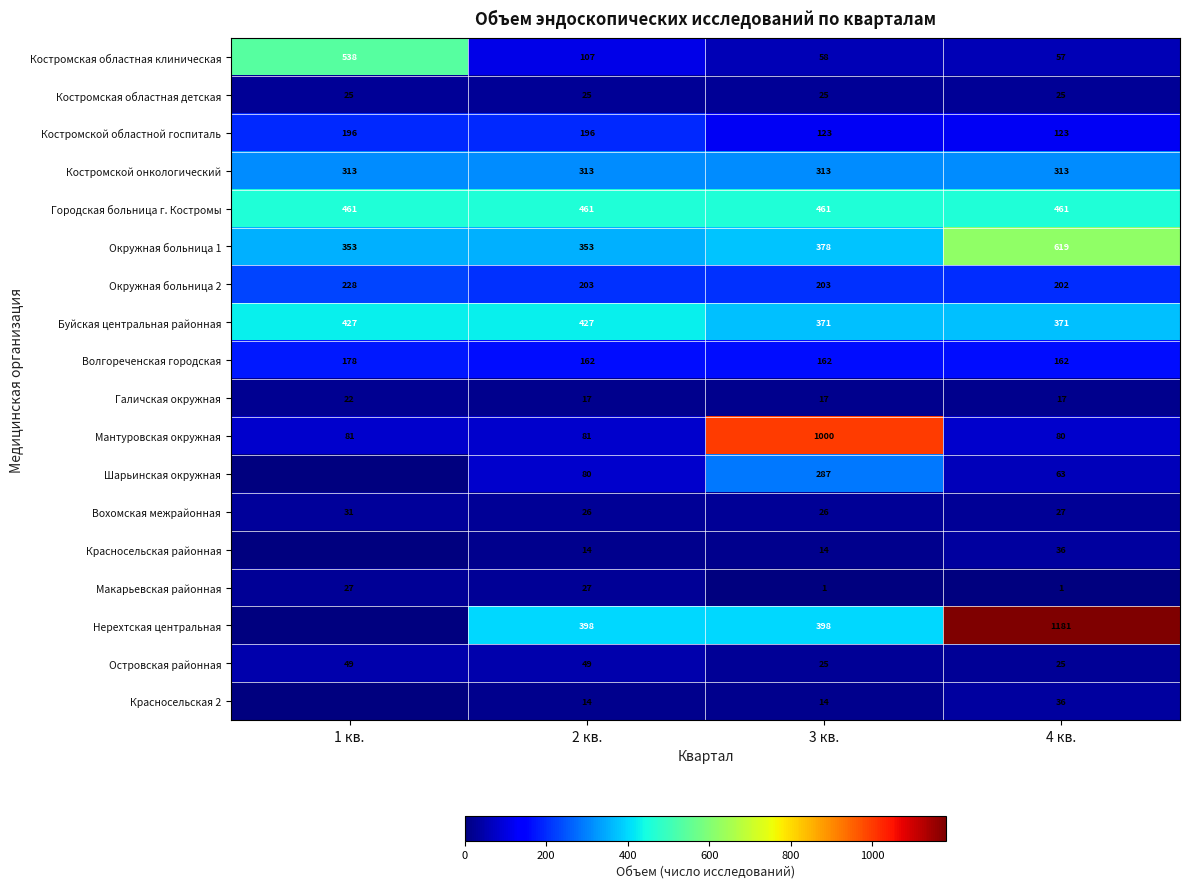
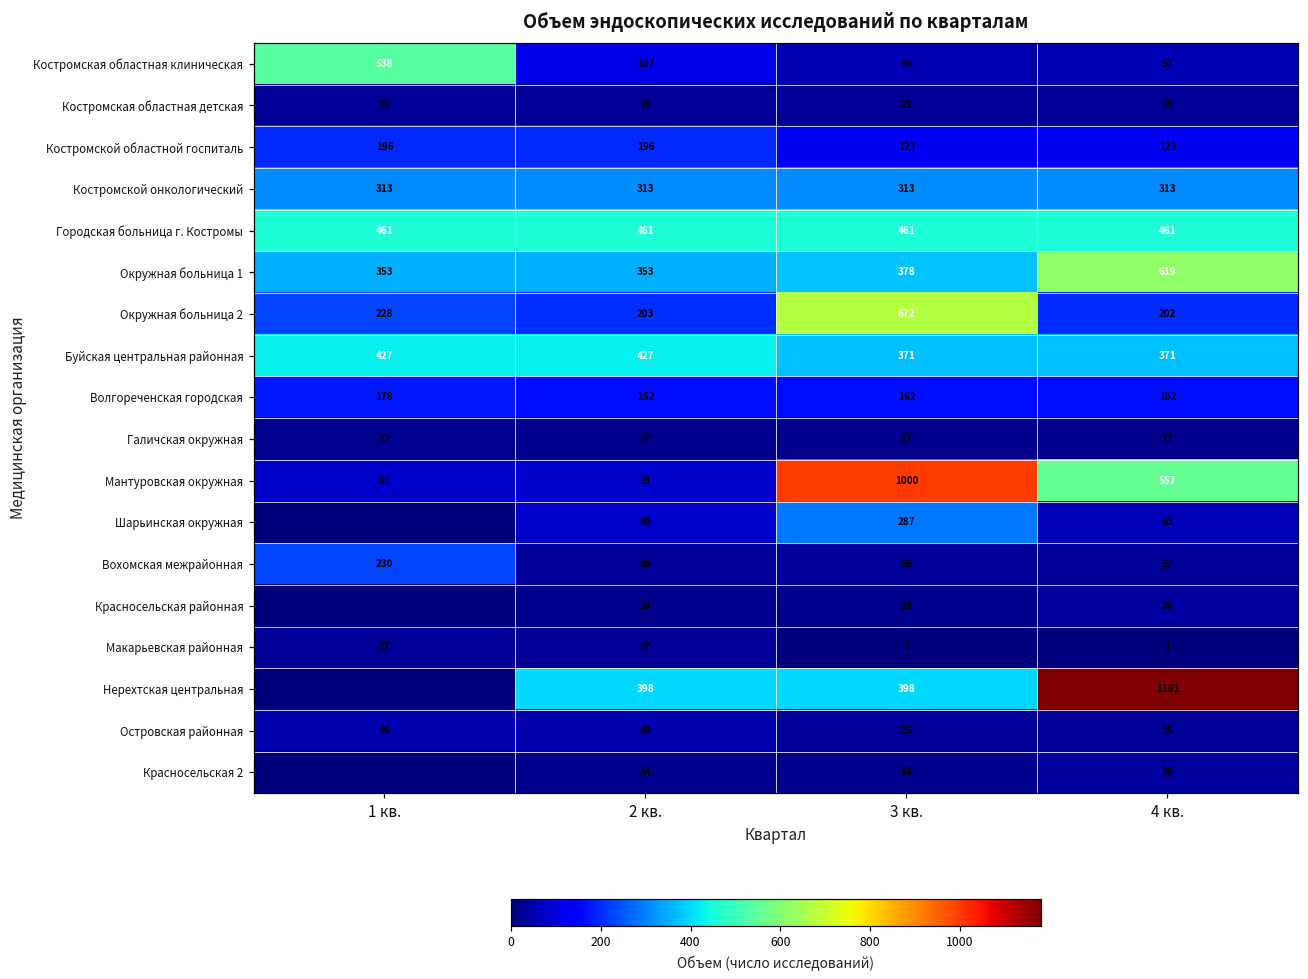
Окружная больница 2, 3 кв.: 203 -> 672
Мантуровская окружная, 4 кв.: 80 -> 557
Вохомская межрайонная, 1 кв.: 31 -> 230
